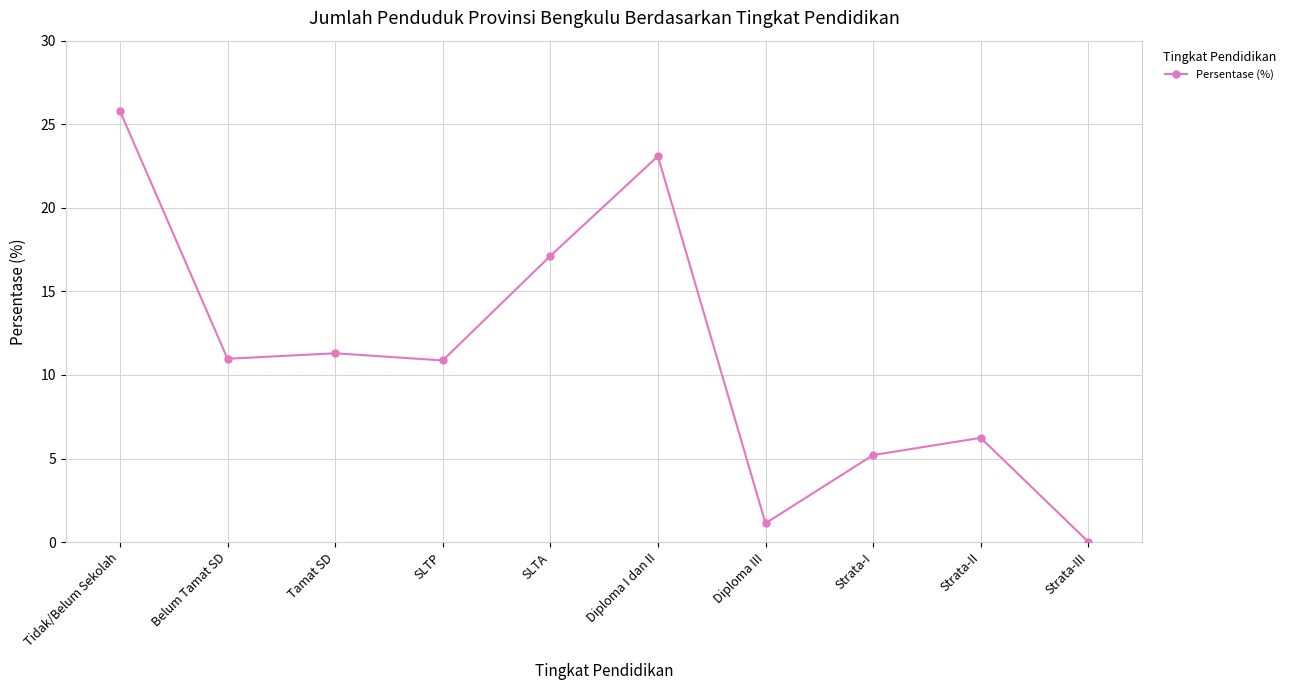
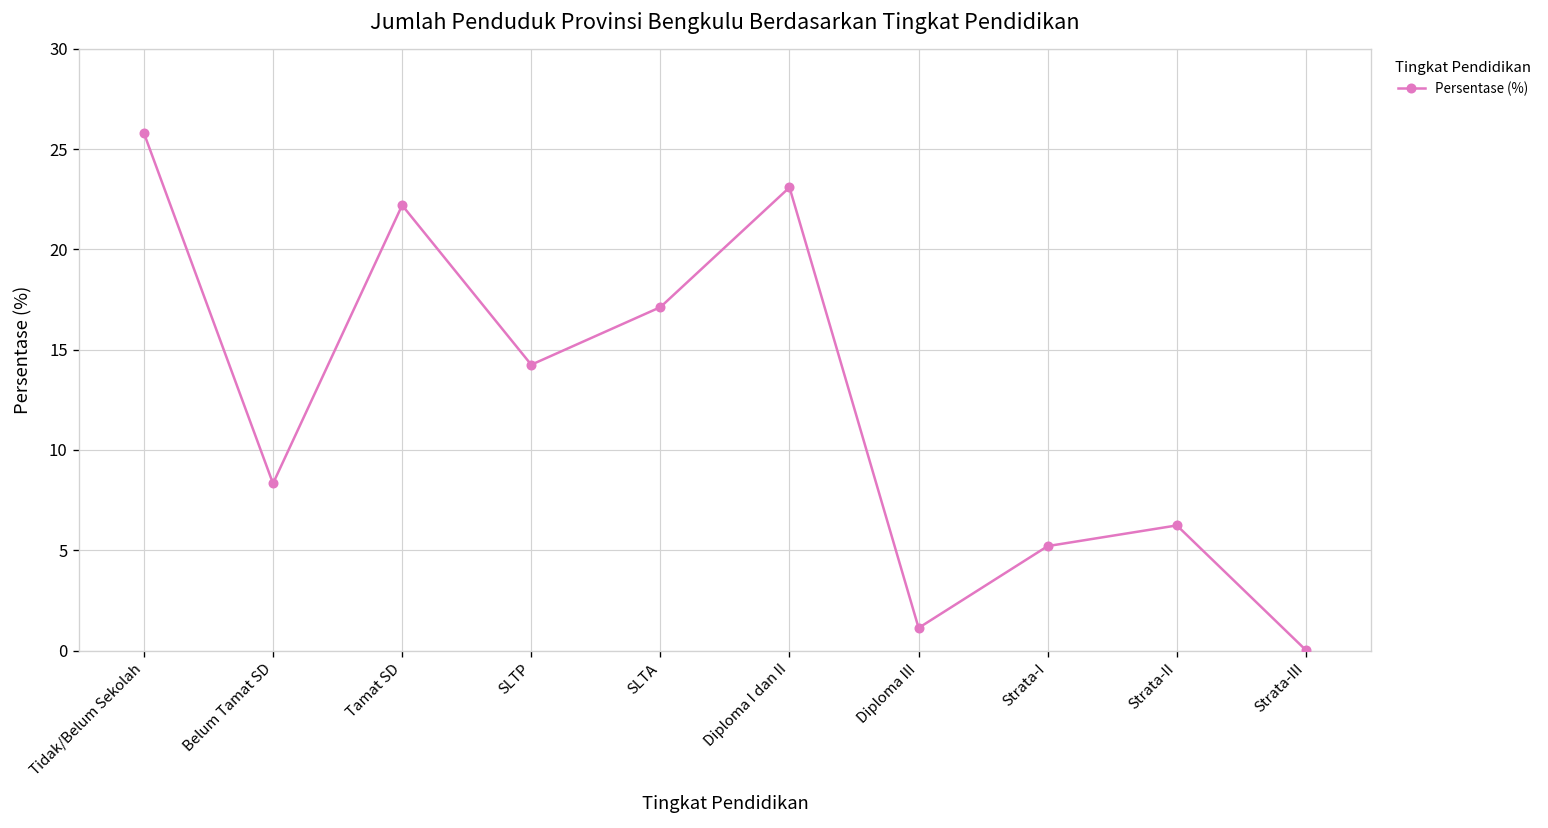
Belum Tamat SD: 11.0 -> 8.3
Tamat SD: 11.3 -> 22.2
SLTP: 10.9 -> 14.3
